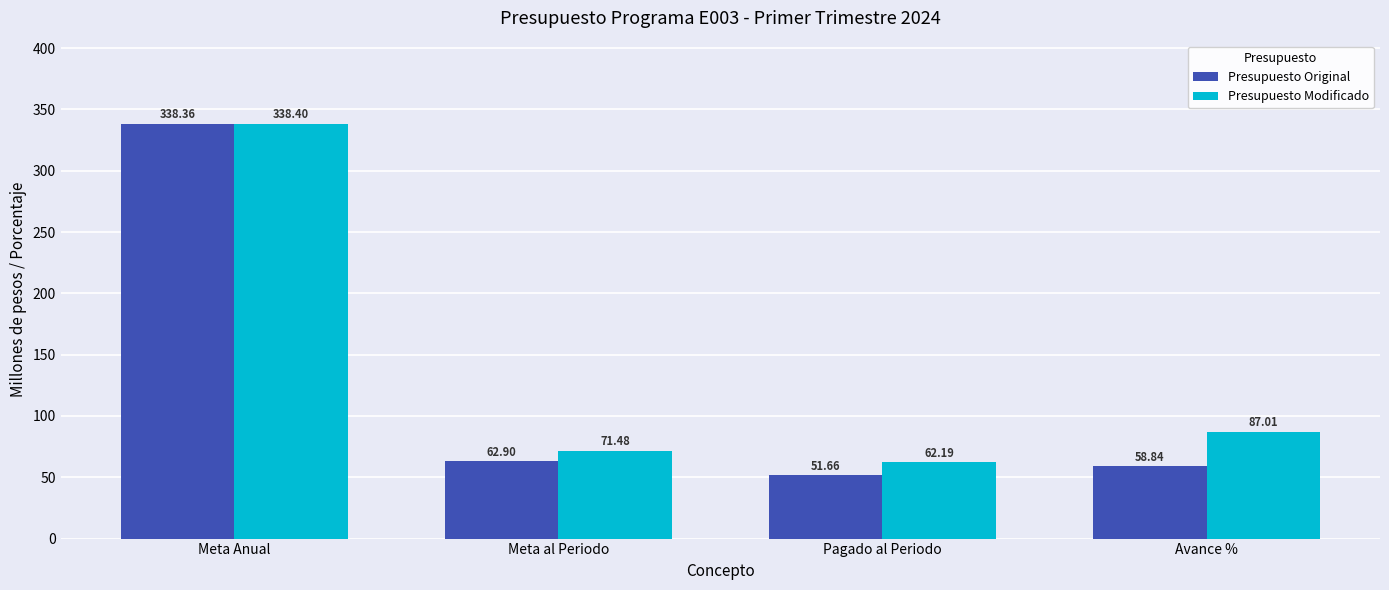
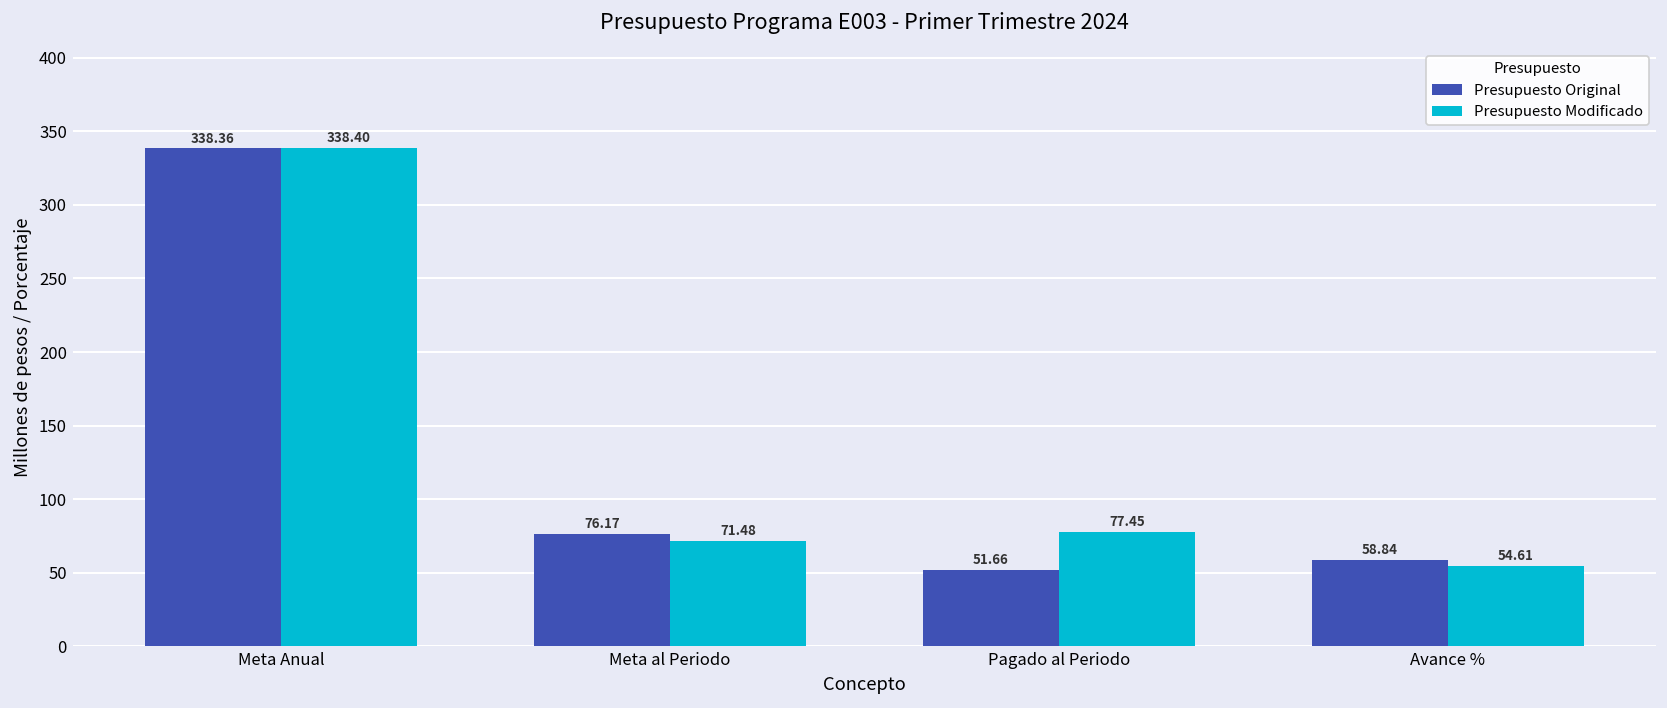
Presupuesto Original, Meta al Periodo: 62.90 -> 76.17
Presupuesto Modificado, Pagado al Periodo: 62.19 -> 77.45
Presupuesto Modificado, Avance %: 87.01 -> 54.61
